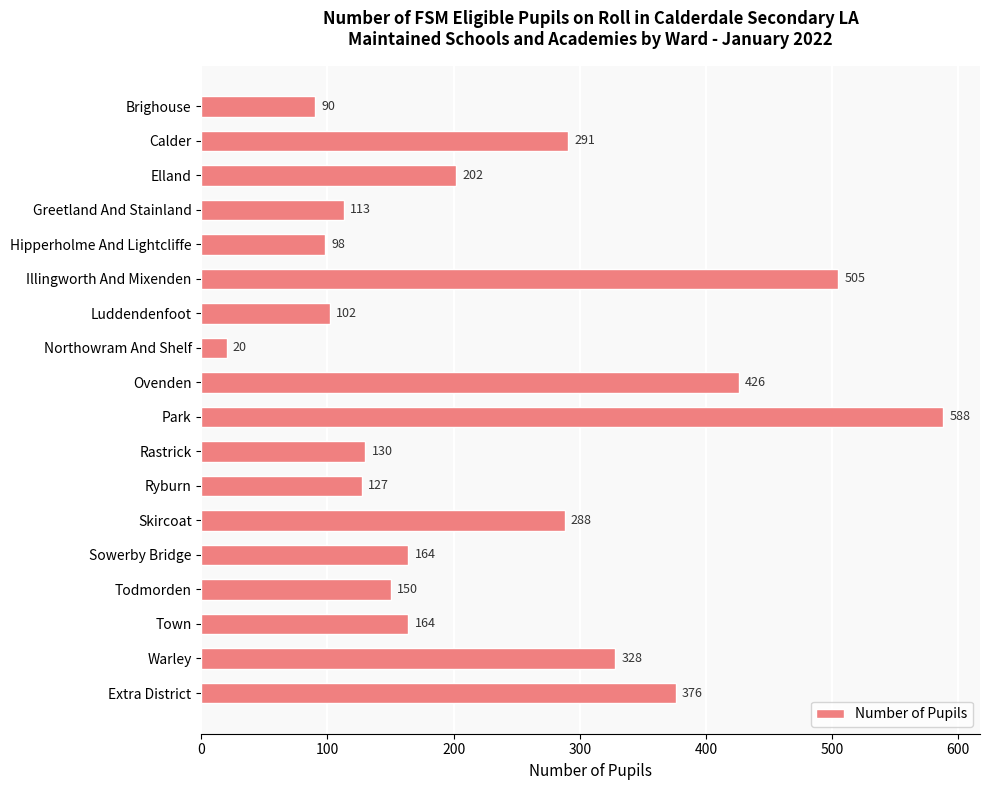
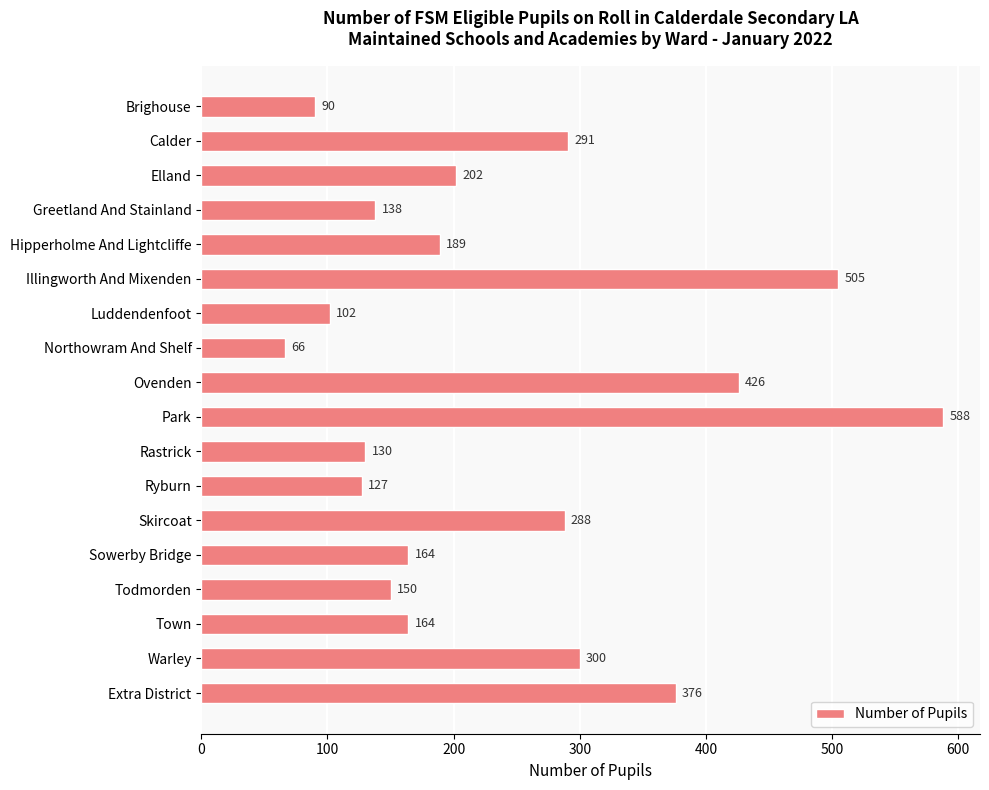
Greetland And Stainland: 113 -> 138
Hipperholme And Lightcliffe: 98 -> 189
Northowram And Shelf: 20 -> 66
Warley: 328 -> 300
